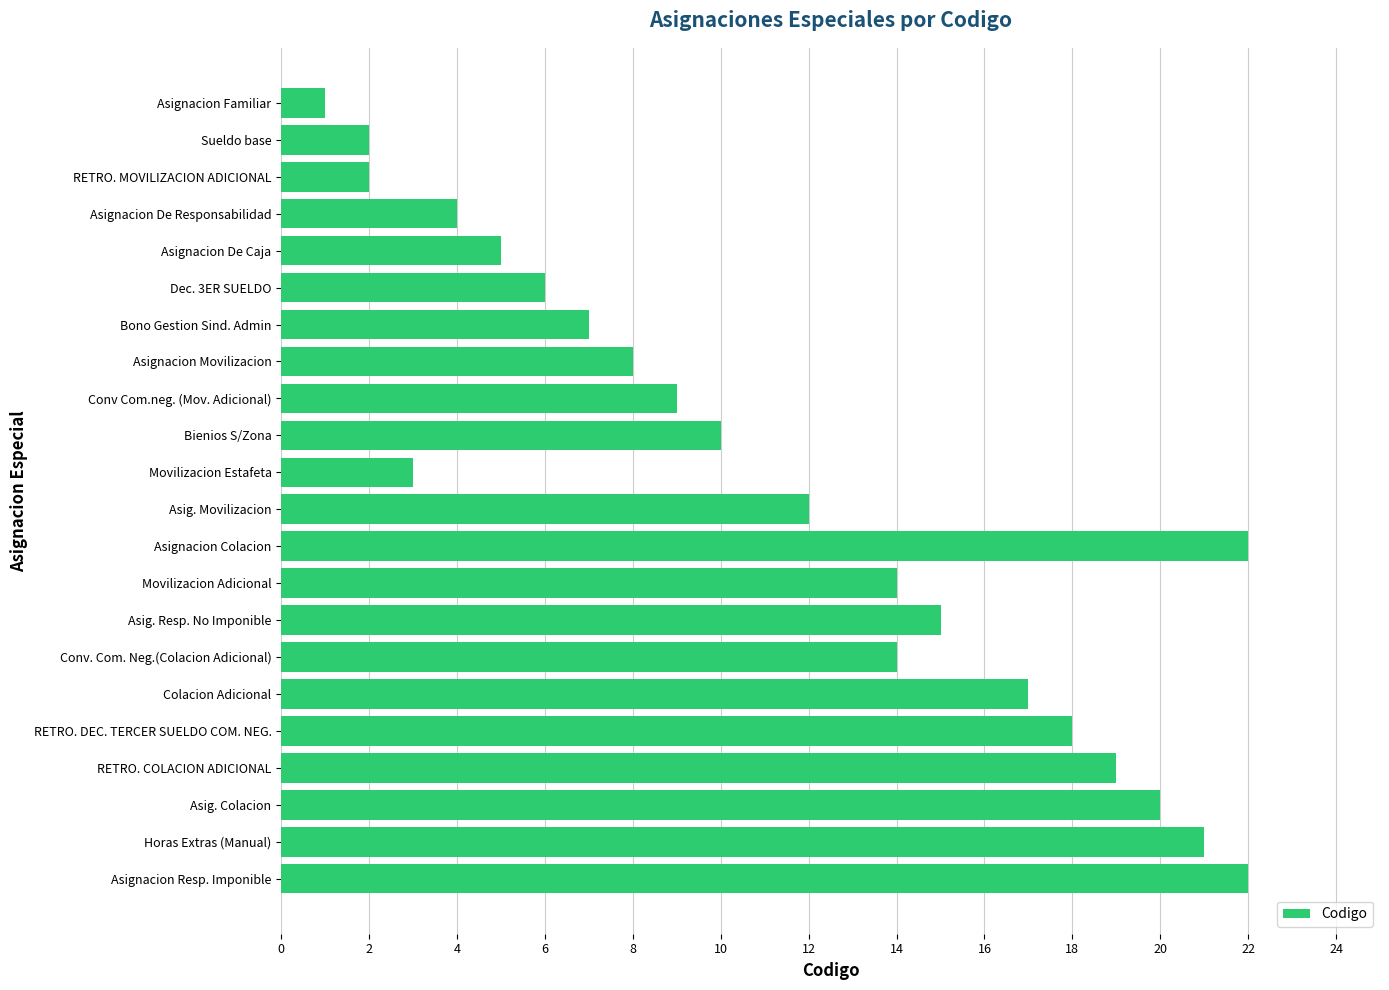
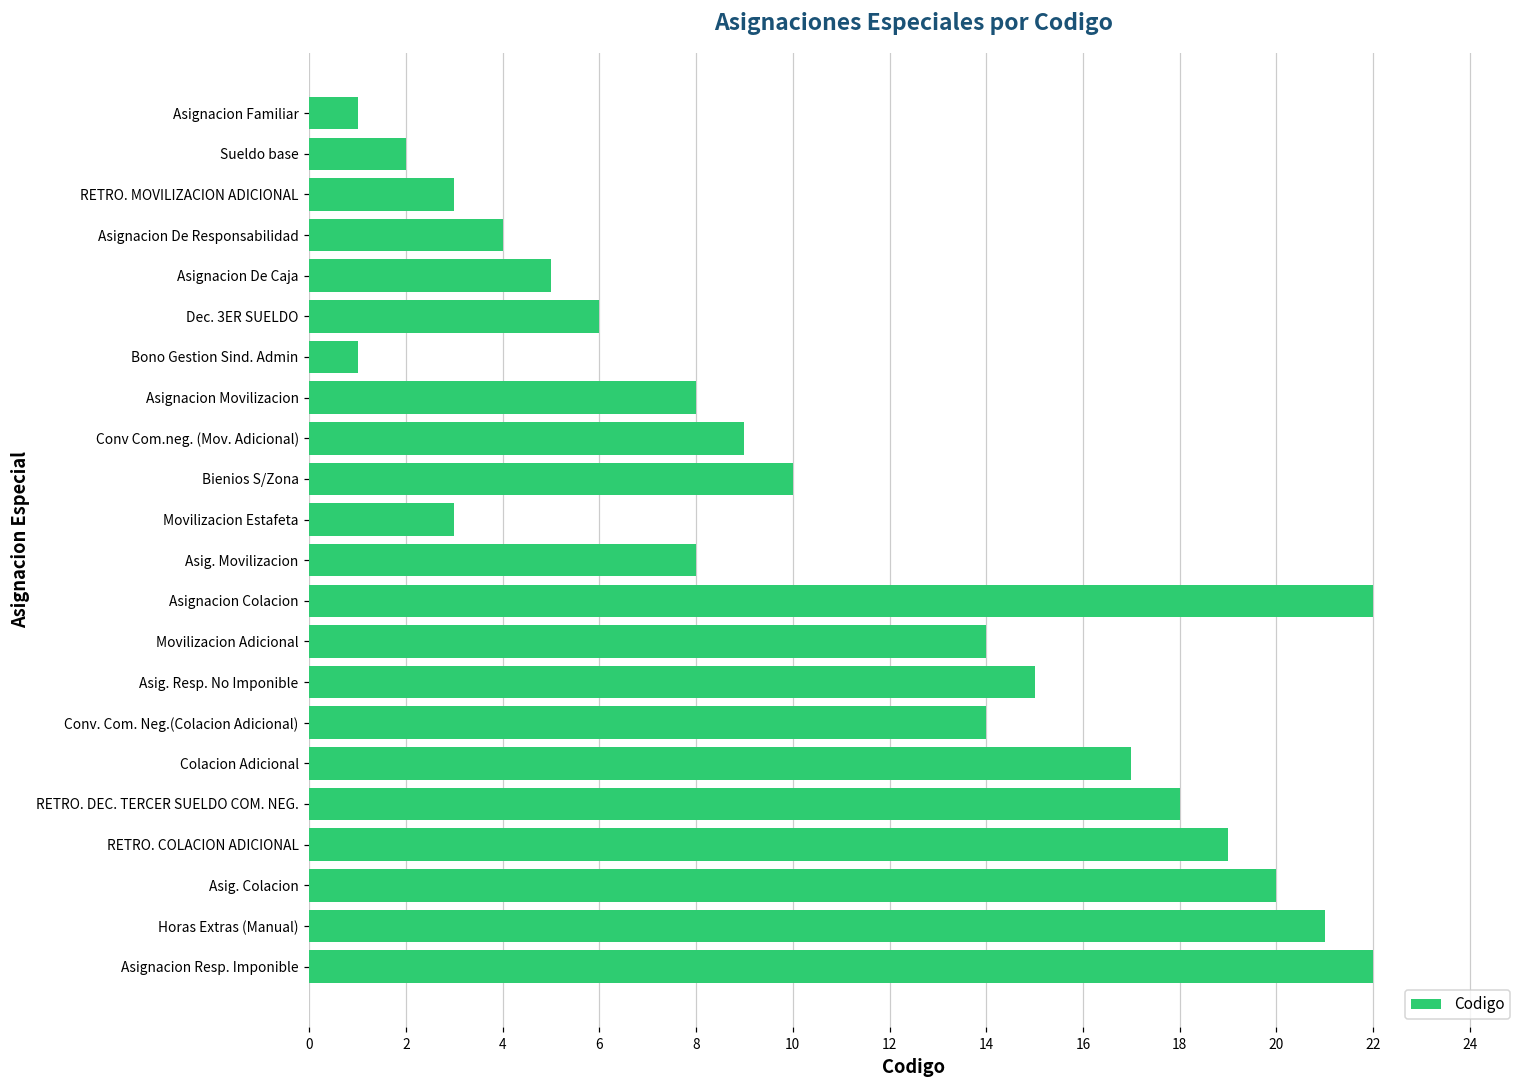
RETRO. MOVILIZACION ADICIONAL: 2 -> 3
Bono Gestion Sind. Admin: 7 -> 1
Asig. Movilizacion: 12 -> 8
